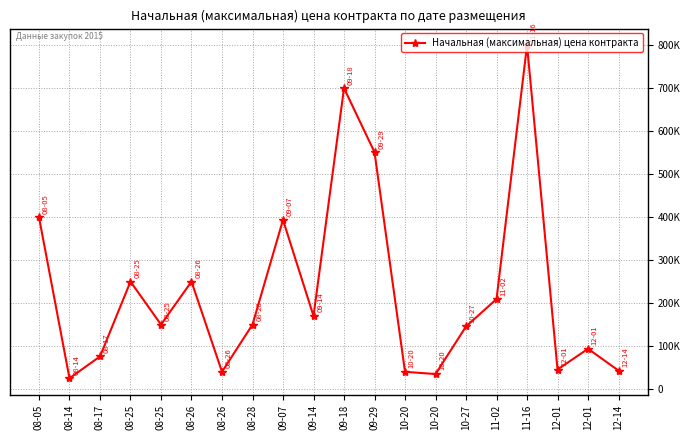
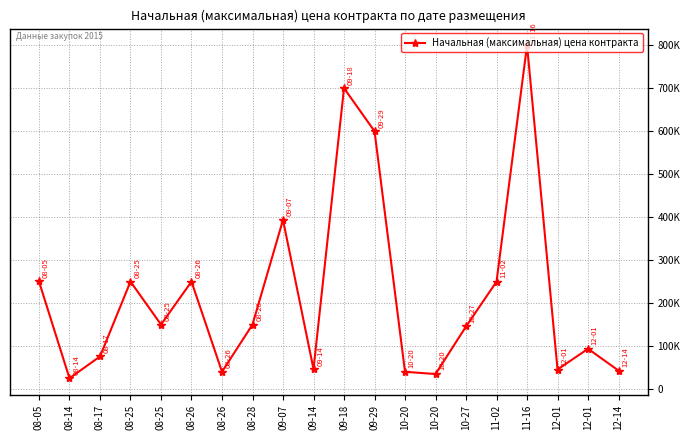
08-05: 400000 -> 250000
09-14: 170000 -> 50000
09-29: 550000 -> 600000
11-02: 210000 -> 250000
